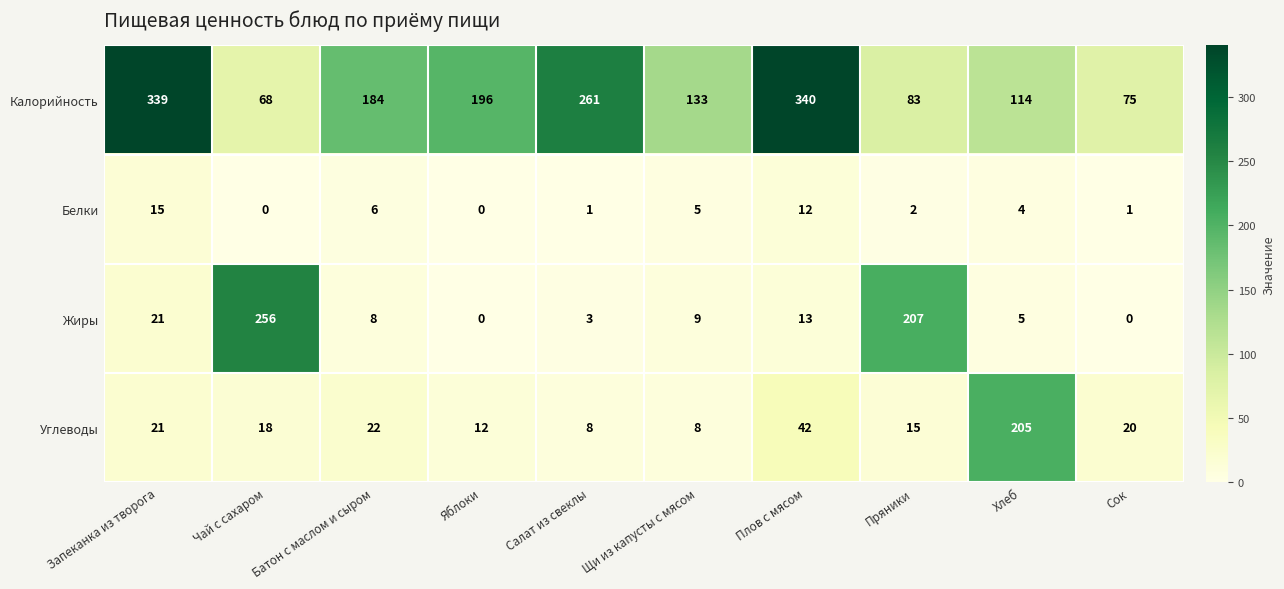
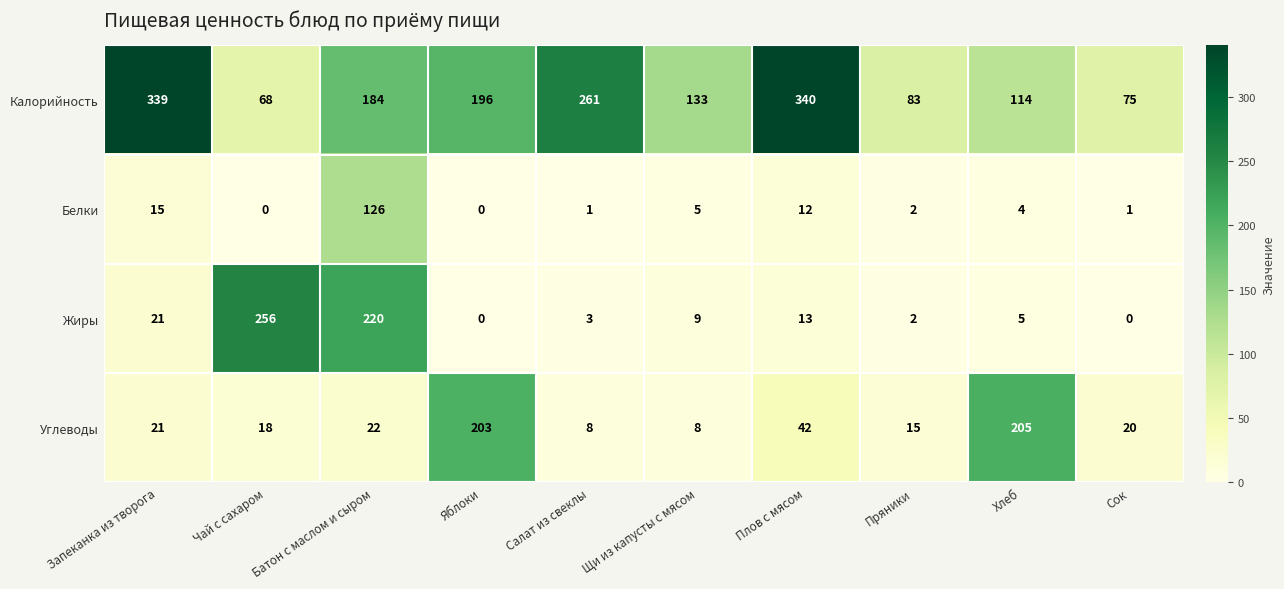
Белки, Батон с маслом и сыром: 6 -> 126
Жиры, Батон с маслом и сыром: 8 -> 220
Жиры, Пряники: 207 -> 2
Углеводы, Яблоки: 12 -> 203
